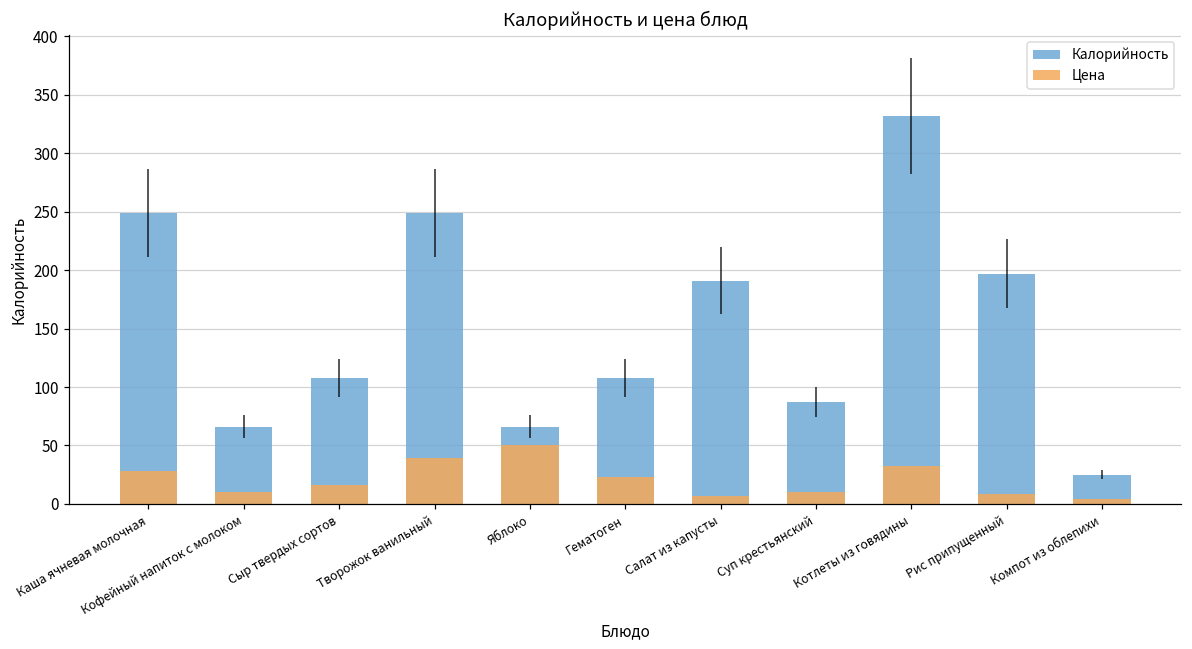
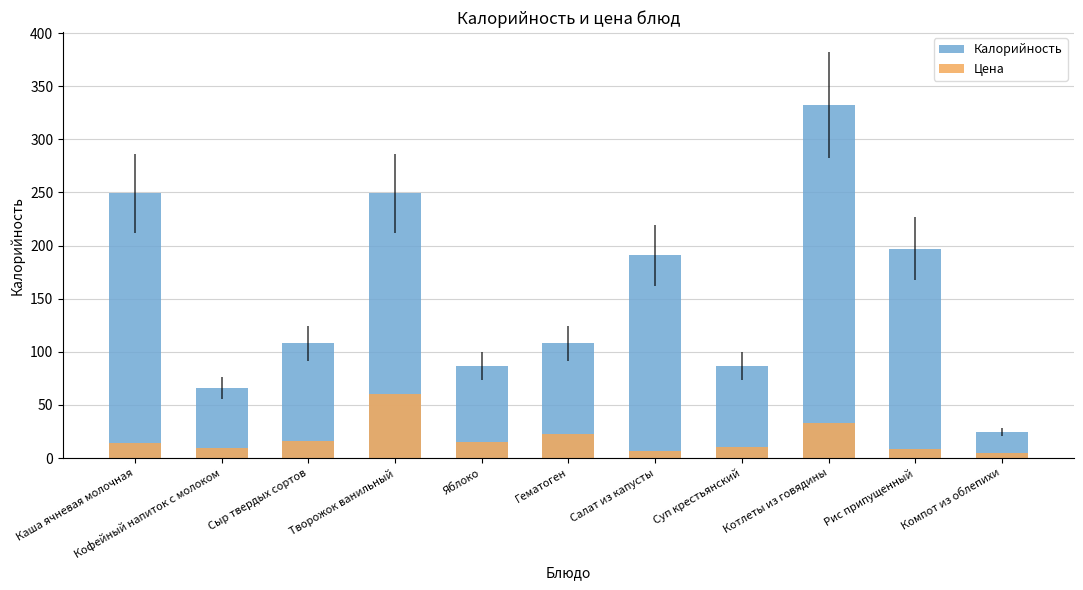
Цена, Каша ячневая молочная: 28 -> 14
Цена, Творожок ванильный: 39 -> 60
Калорийность, Яблоко: 66 -> 87
Цена, Яблоко: 51 -> 15
